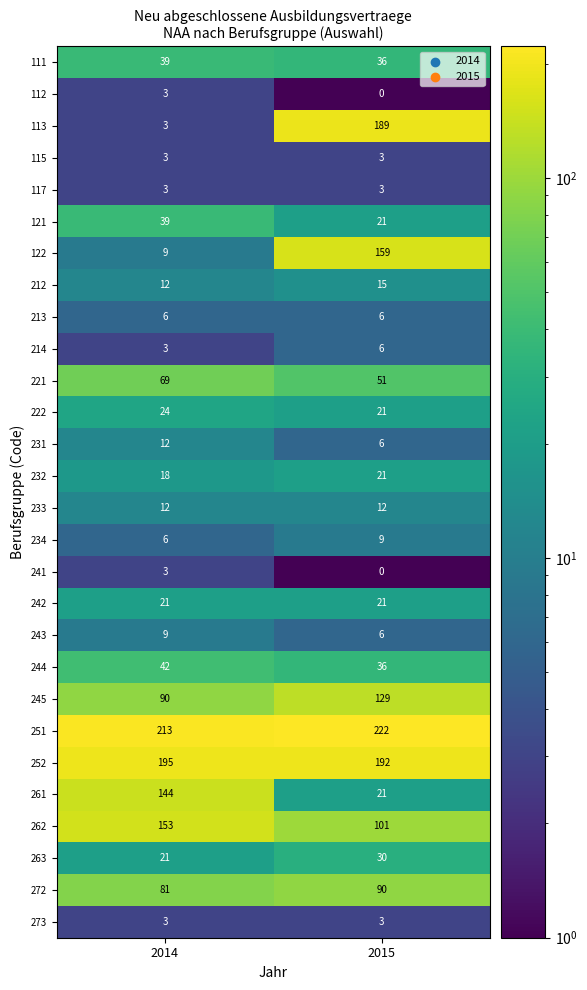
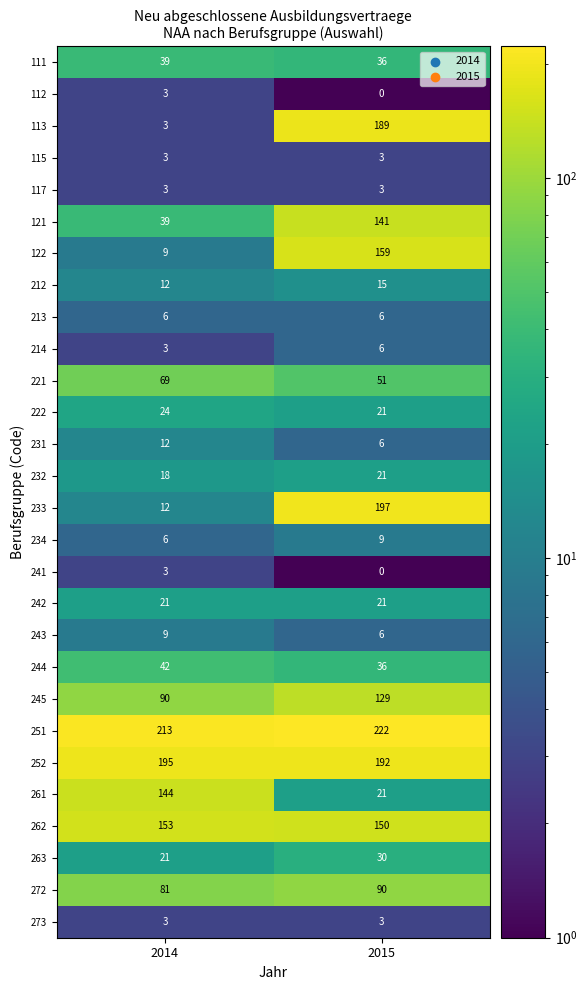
121, 2015: 21 -> 141
233, 2015: 12 -> 197
262, 2015: 101 -> 150
